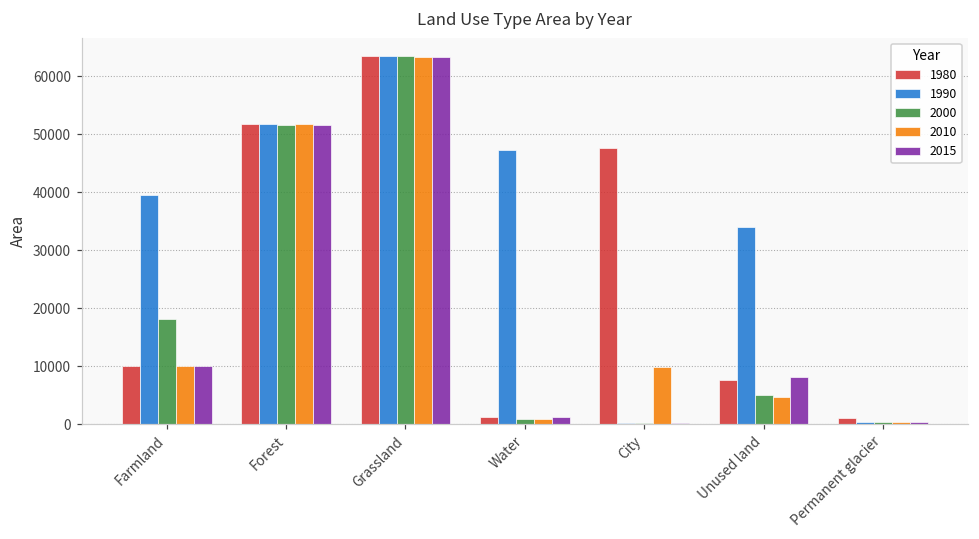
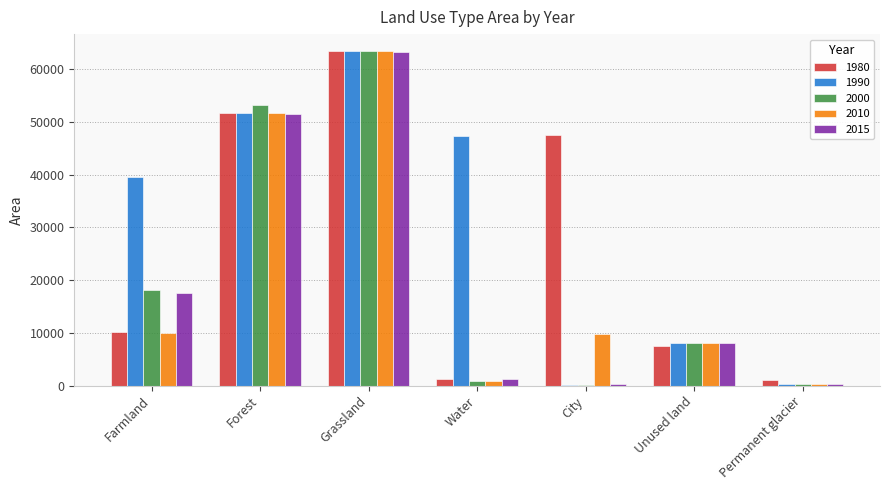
2015, Farmland: 10000 -> 18000
2000, Forest: 52000 -> 53000
1990, Unused land: 34000 -> 8000
2000, Unused land: 5000 -> 8000
2010, Unused land: 5000 -> 8000
